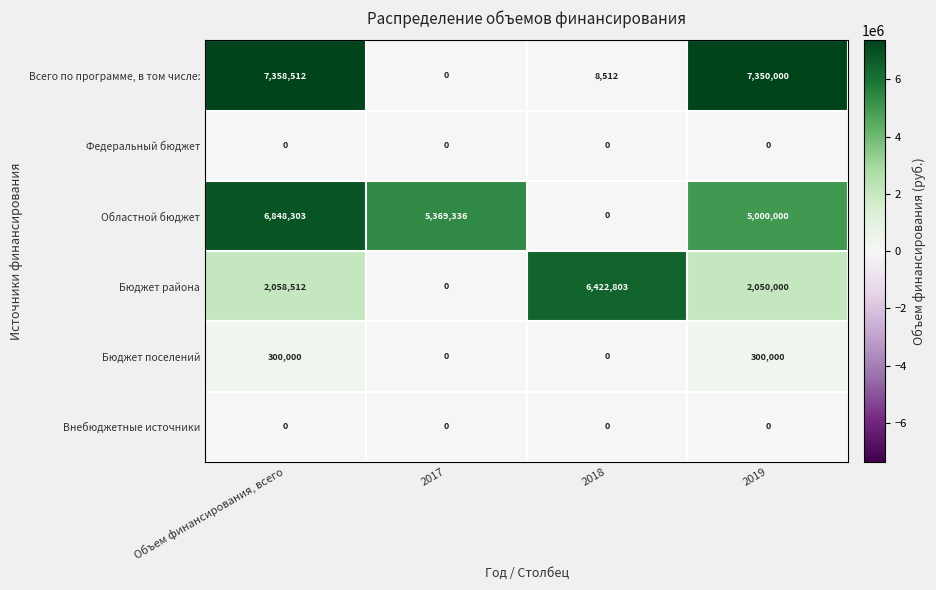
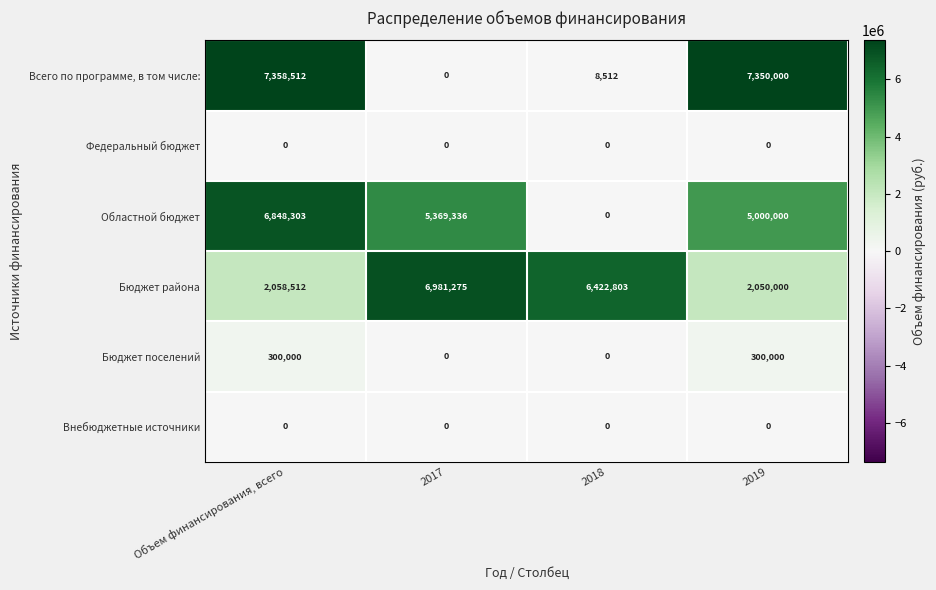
Бюджет района, 2017: 0 -> 6,981,275
